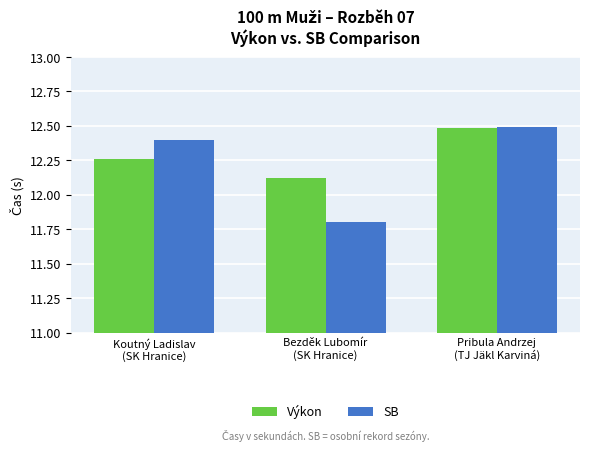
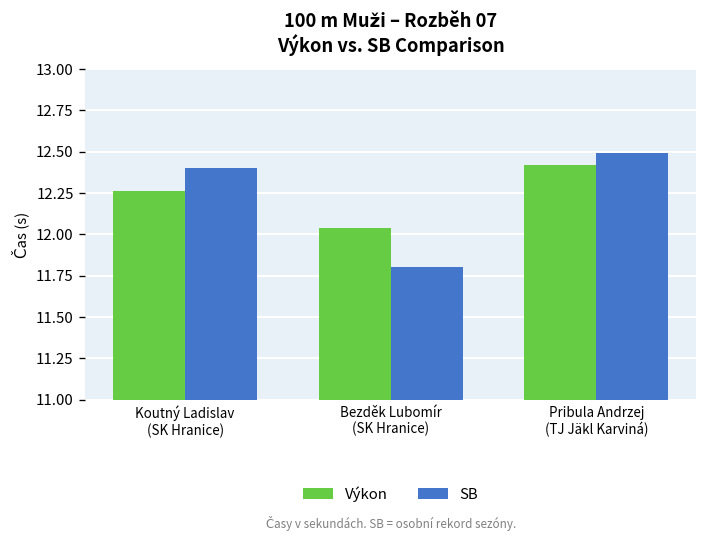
Výkon, Bezděk Lubomír (SK Hranice): 12.12 -> 12.04
Výkon, Pribula Andrzej (TJ Jäkl Karviná): 12.48 -> 12.42
